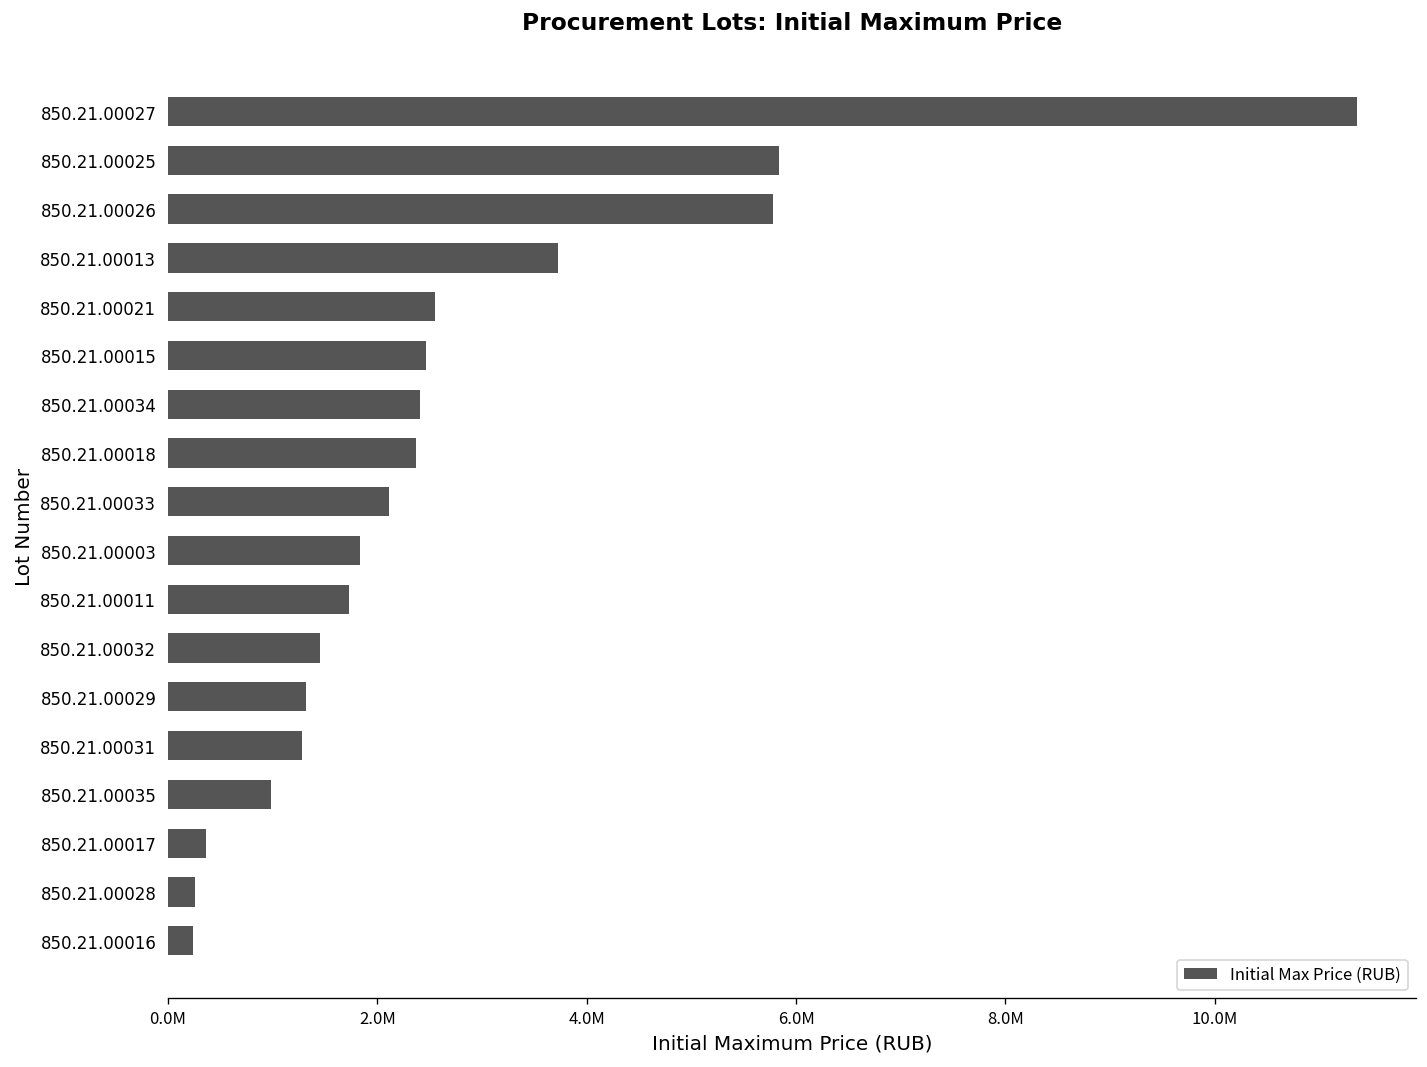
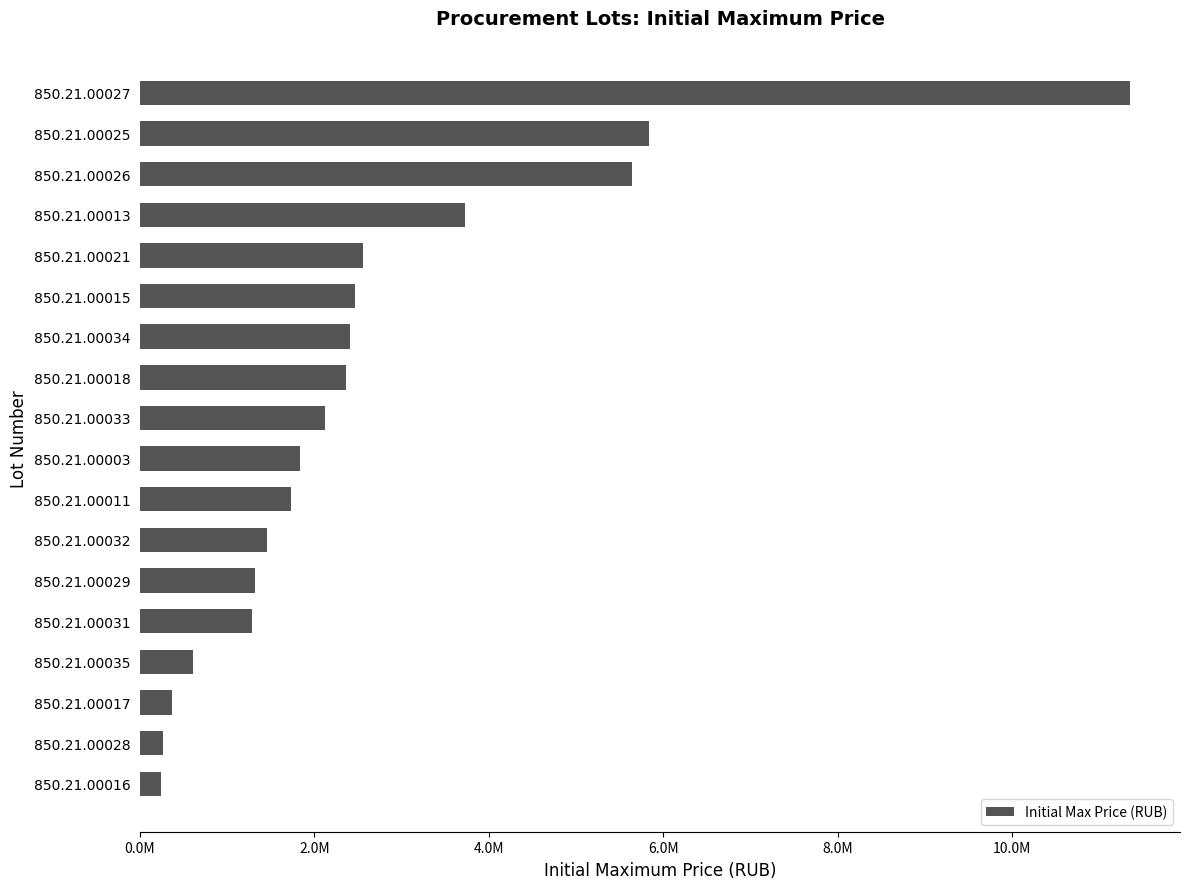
850.21.00026: 5800000 -> 5600000
850.21.00035: 1000000 -> 600000
